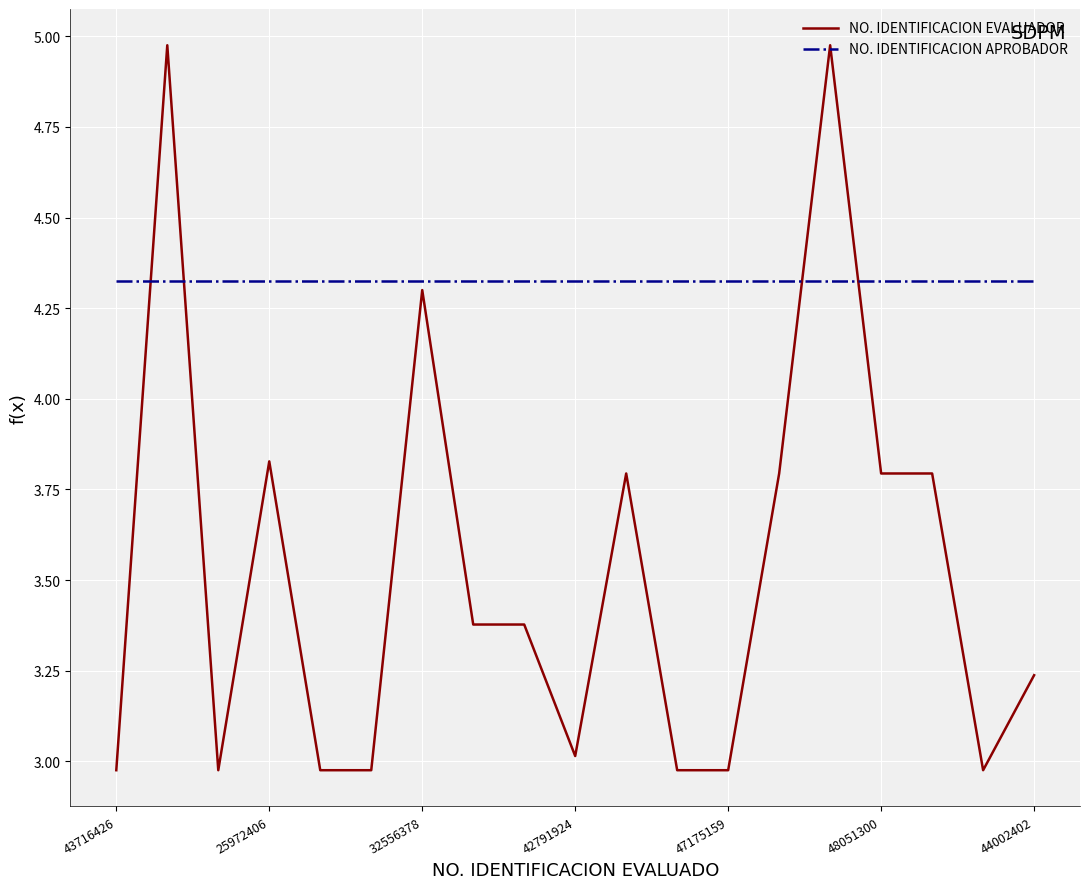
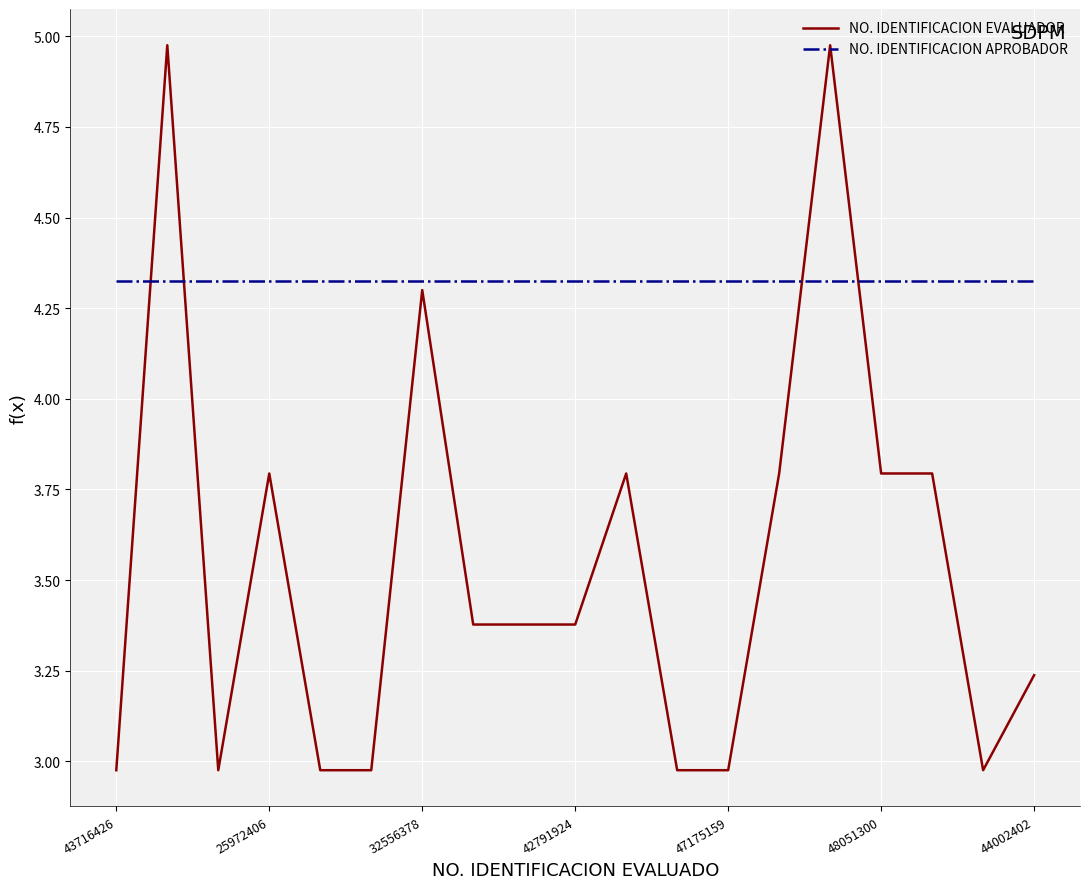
NO. IDENTIFICACION EVALUADOR, 25972406: 3.83 -> 3.79
NO. IDENTIFICACION EVALUADOR, 42791924: 3.01 -> 3.38
